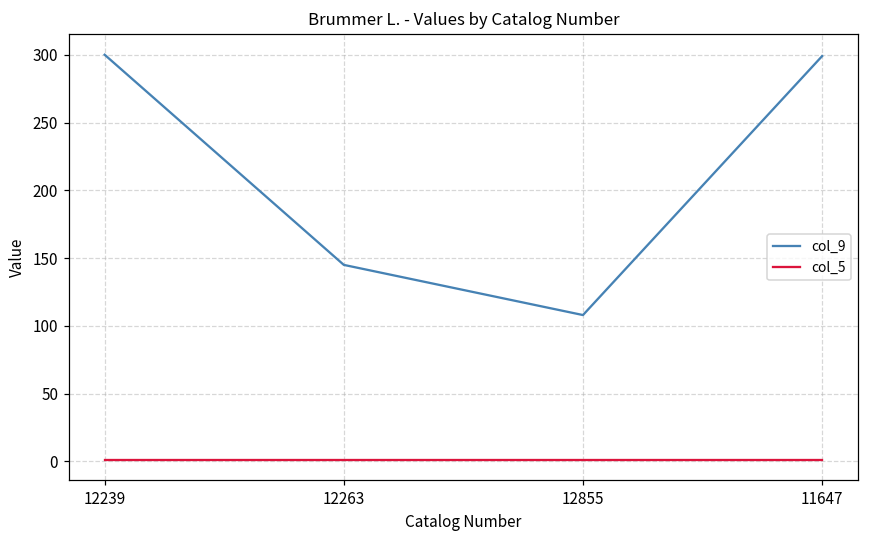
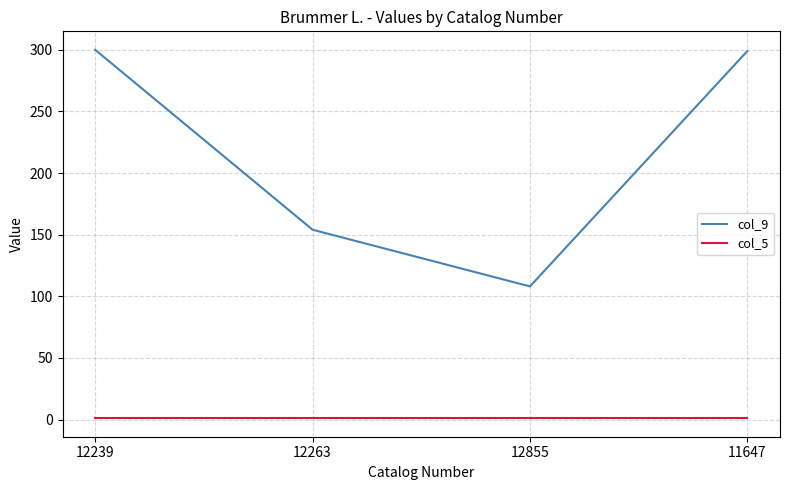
col_9, 12263: 145 -> 154
